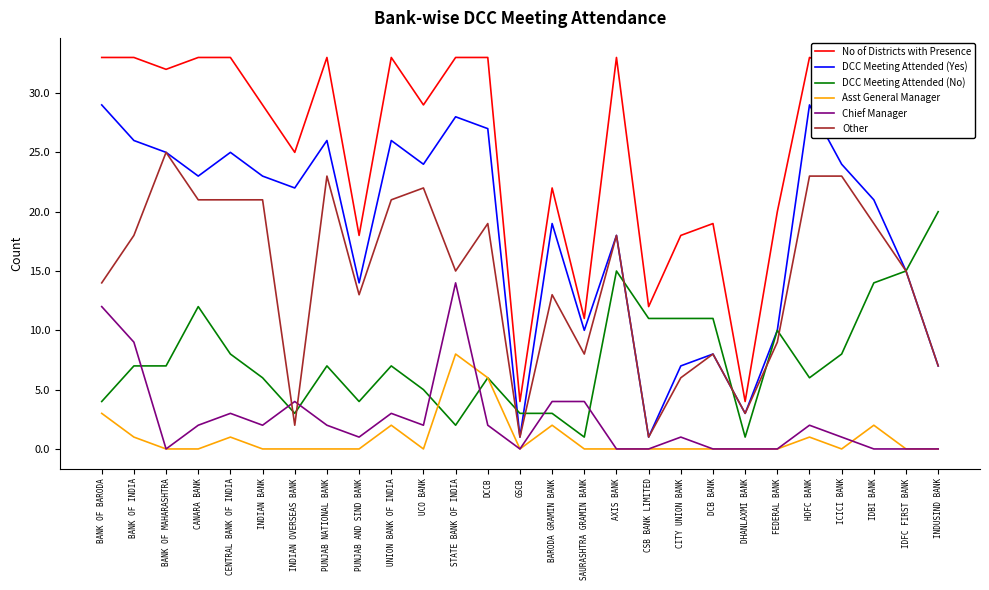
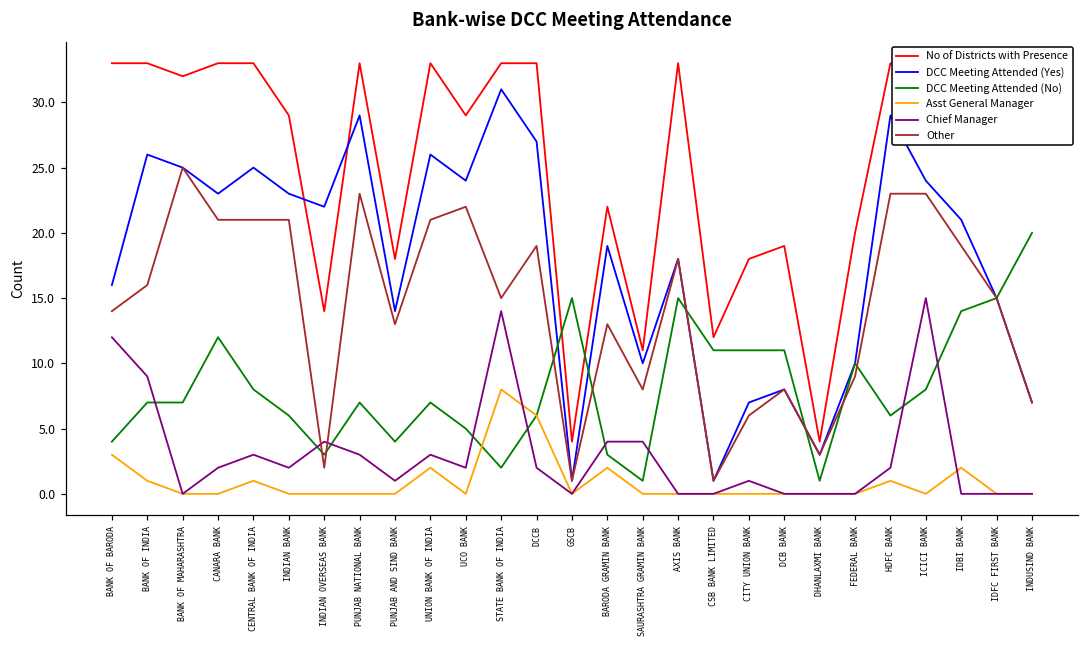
DCC Meeting Attended (Yes), BANK OF BARODA: 29 -> 16
Other, BANK OF INDIA: 18 -> 16
No of Districts with Presence, INDIAN OVERSEAS BANK: 25 -> 14
DCC Meeting Attended (Yes), PUNJAB NATIONAL BANK: 26 -> 29
Chief Manager, PUNJAB NATIONAL BANK: 2 -> 3
DCC Meeting Attended (Yes), STATE BANK OF INDIA: 28 -> 31
DCC Meeting Attended (No), GSCB: 3 -> 15
Chief Manager, ICICI BANK: 1 -> 15
